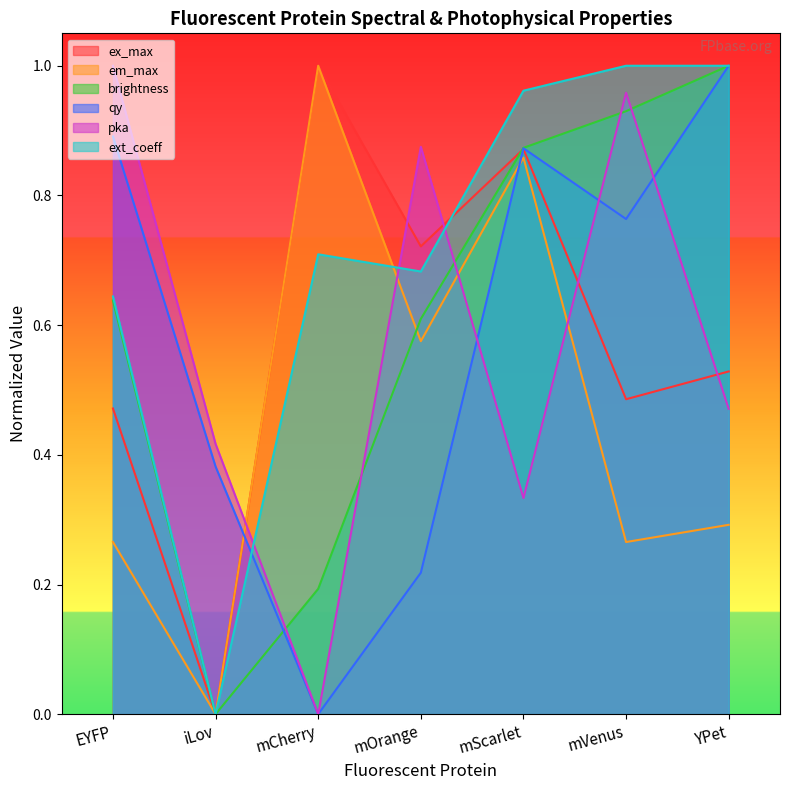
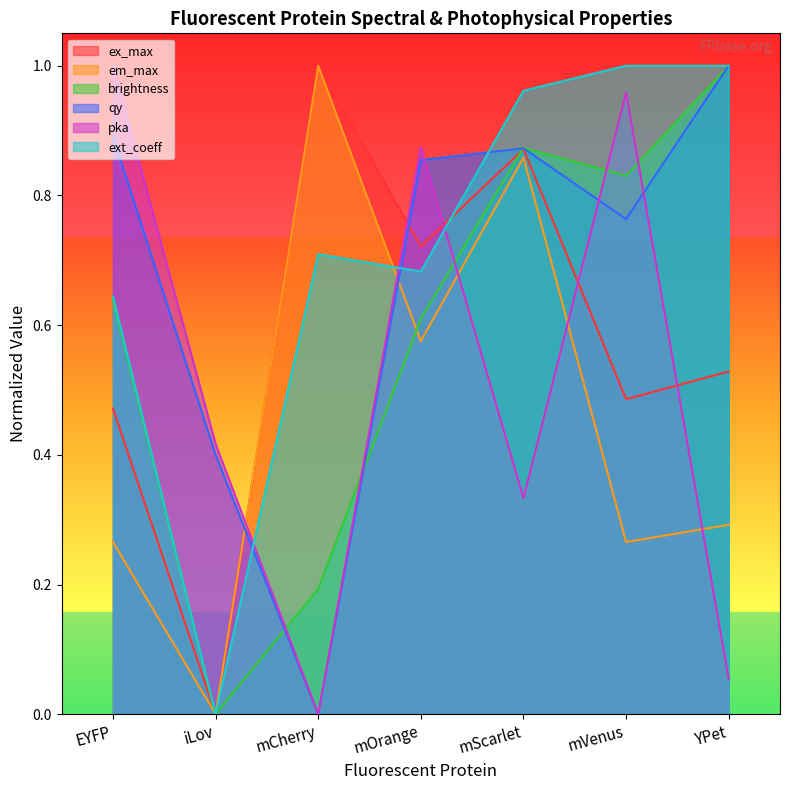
qy, iLov: 0.38 -> 0.40
qy, mOrange: 0.22 -> 0.85
brightness, mVenus: 0.93 -> 0.83
pka, YPet: 0.47 -> 0.05
